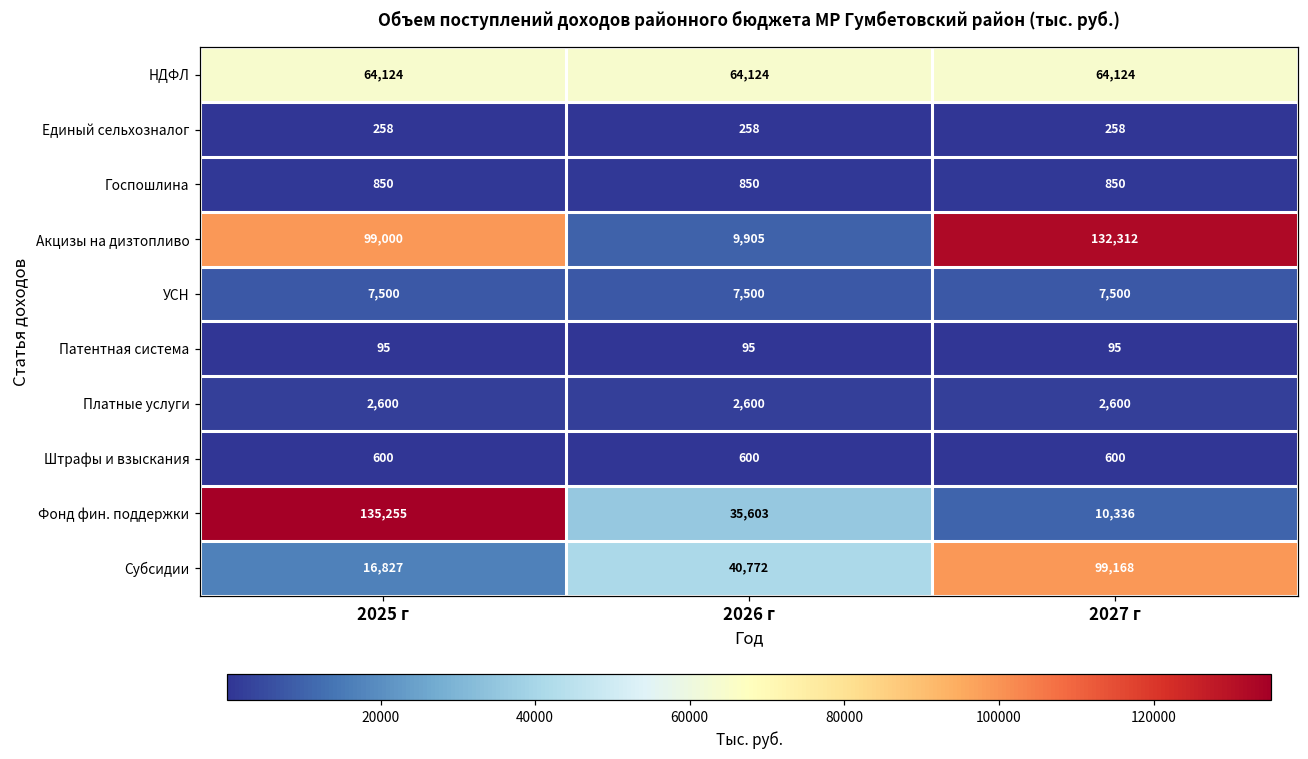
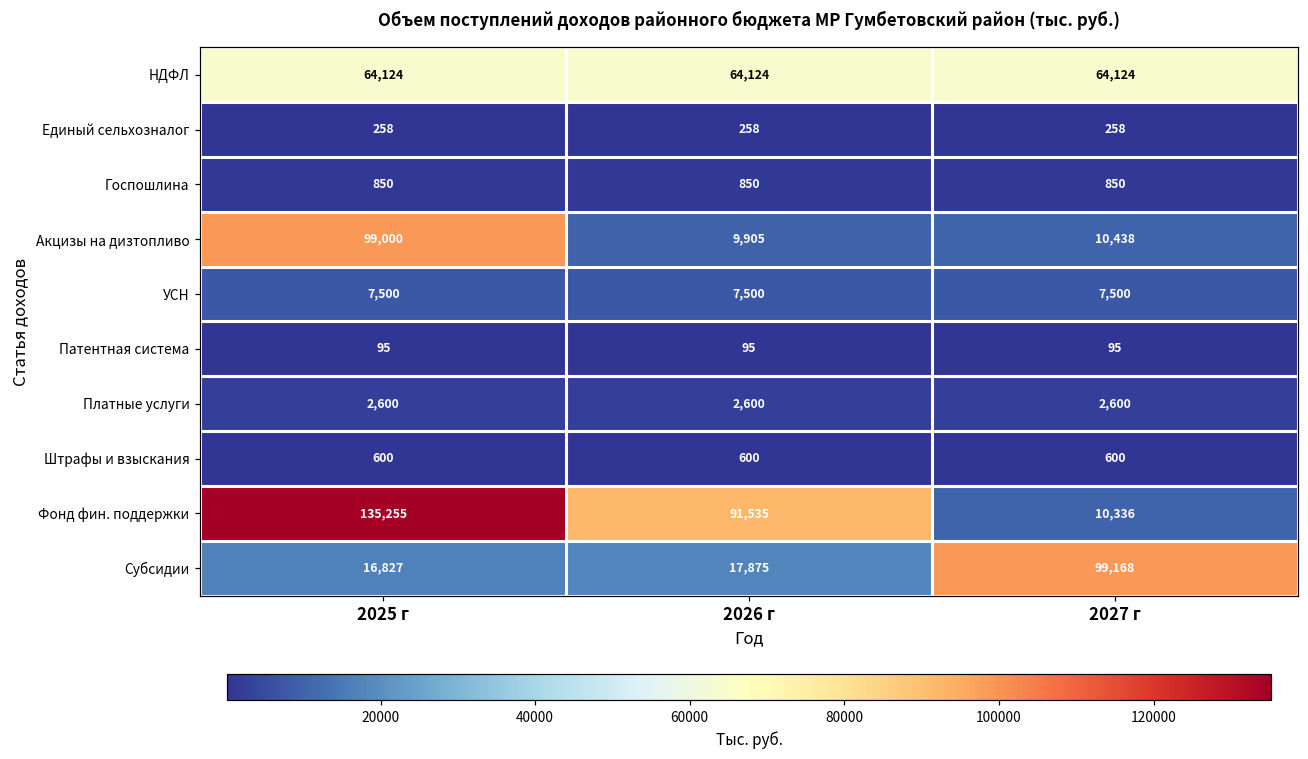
Акцизы на дизтопливо, 2027 г: 132,312 -> 10,438
Фонд фин. поддержки, 2026 г: 35,603 -> 91,535
Субсидии, 2026 г: 40,772 -> 17,875
